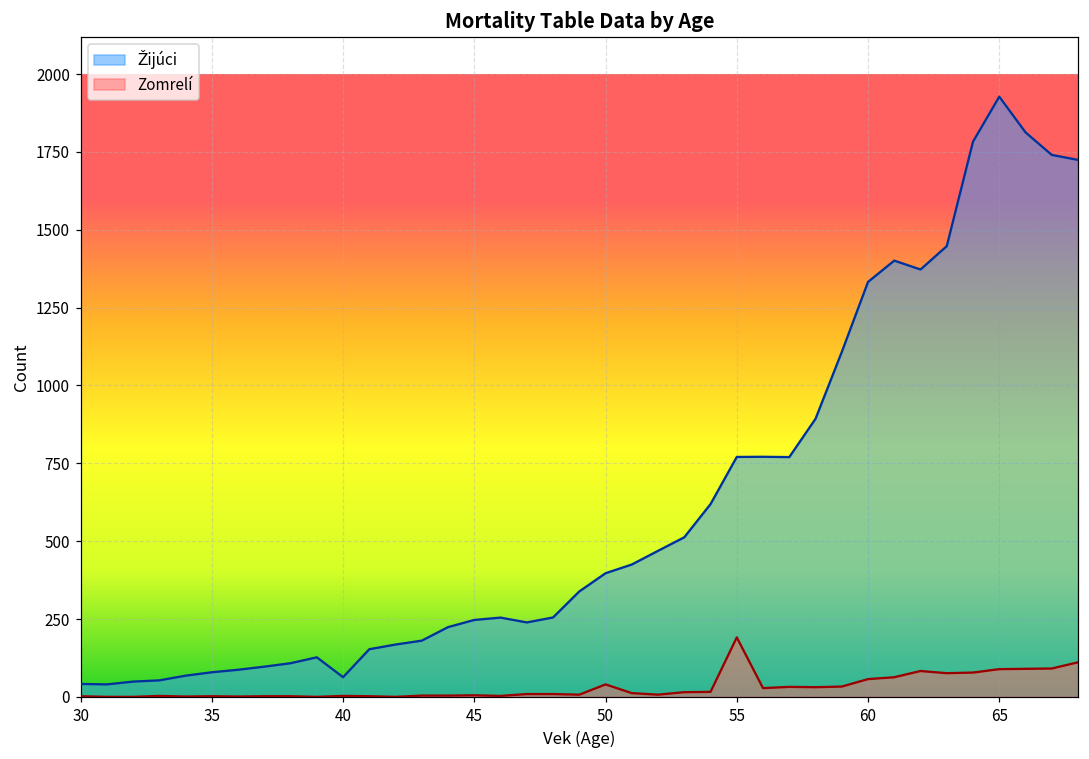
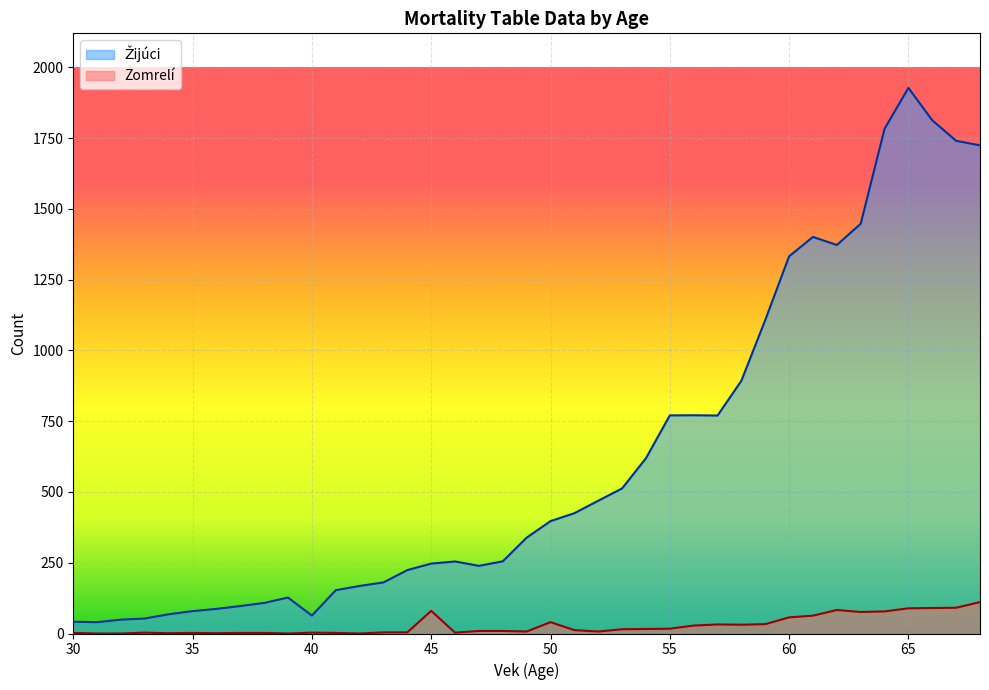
Zomrelí, 45: 10 -> 80
Zomrelí, 55: 190 -> 20
